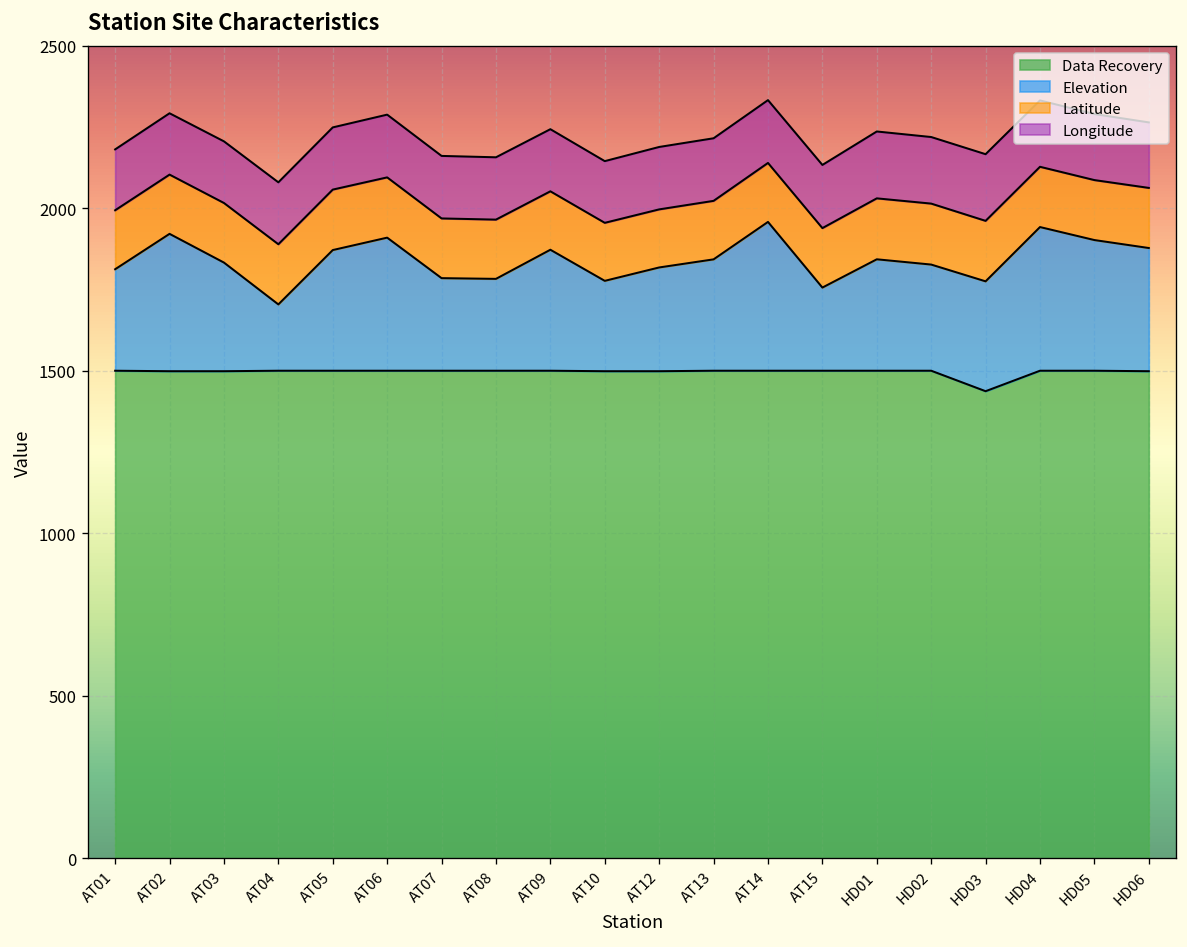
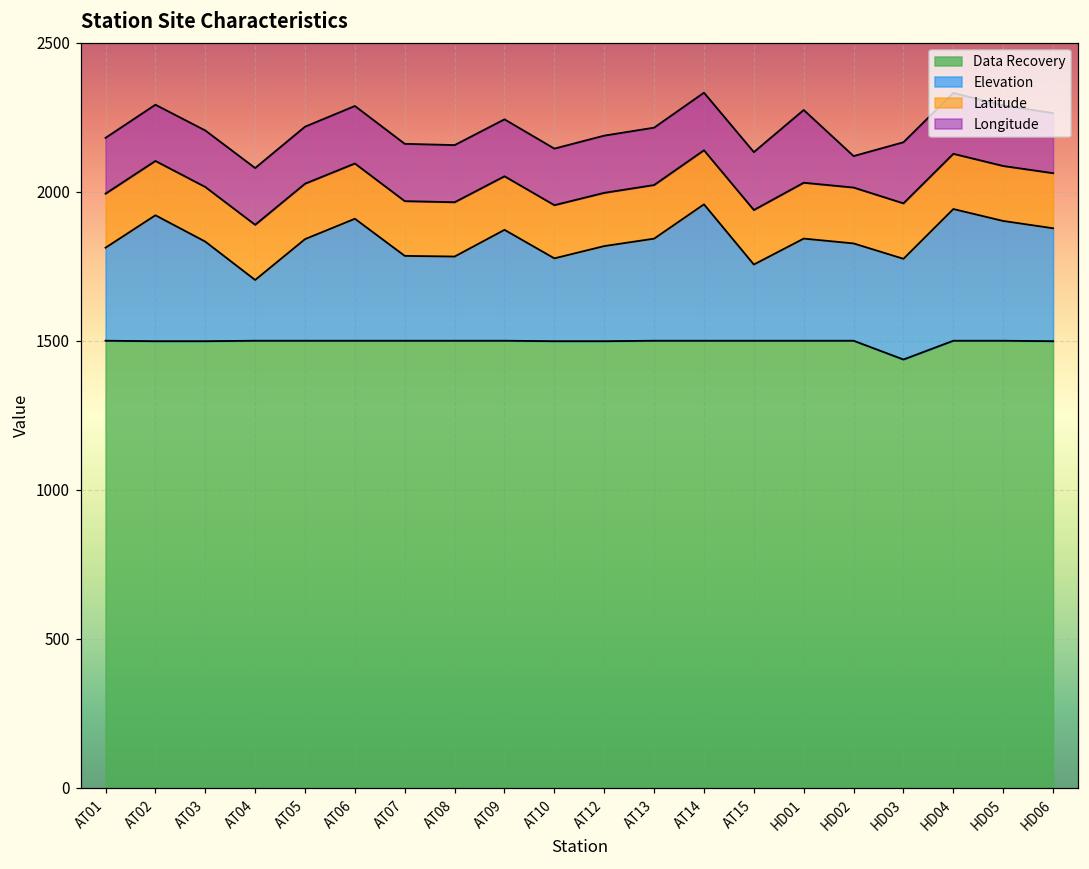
Elevation, AT05: 370 -> 340
Longitude, HD01: 210 -> 240
Longitude, HD02: 200 -> 110
